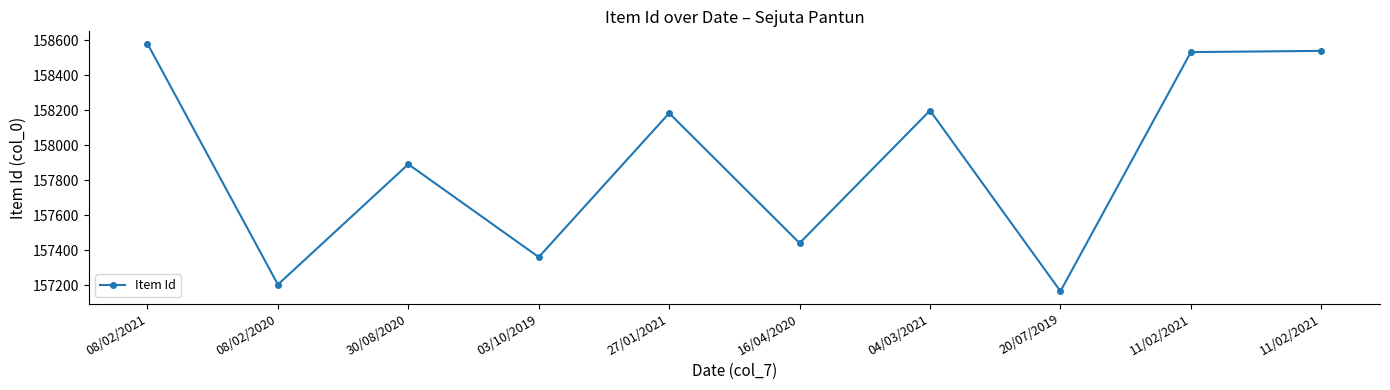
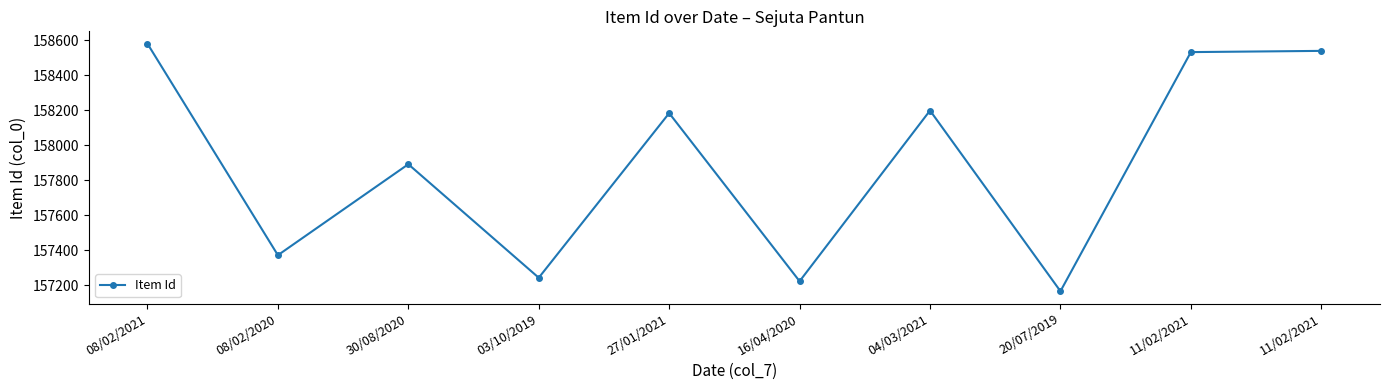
08/02/2020: 157200 -> 157370
03/10/2019: 157360 -> 157240
16/04/2020: 157440 -> 157220
